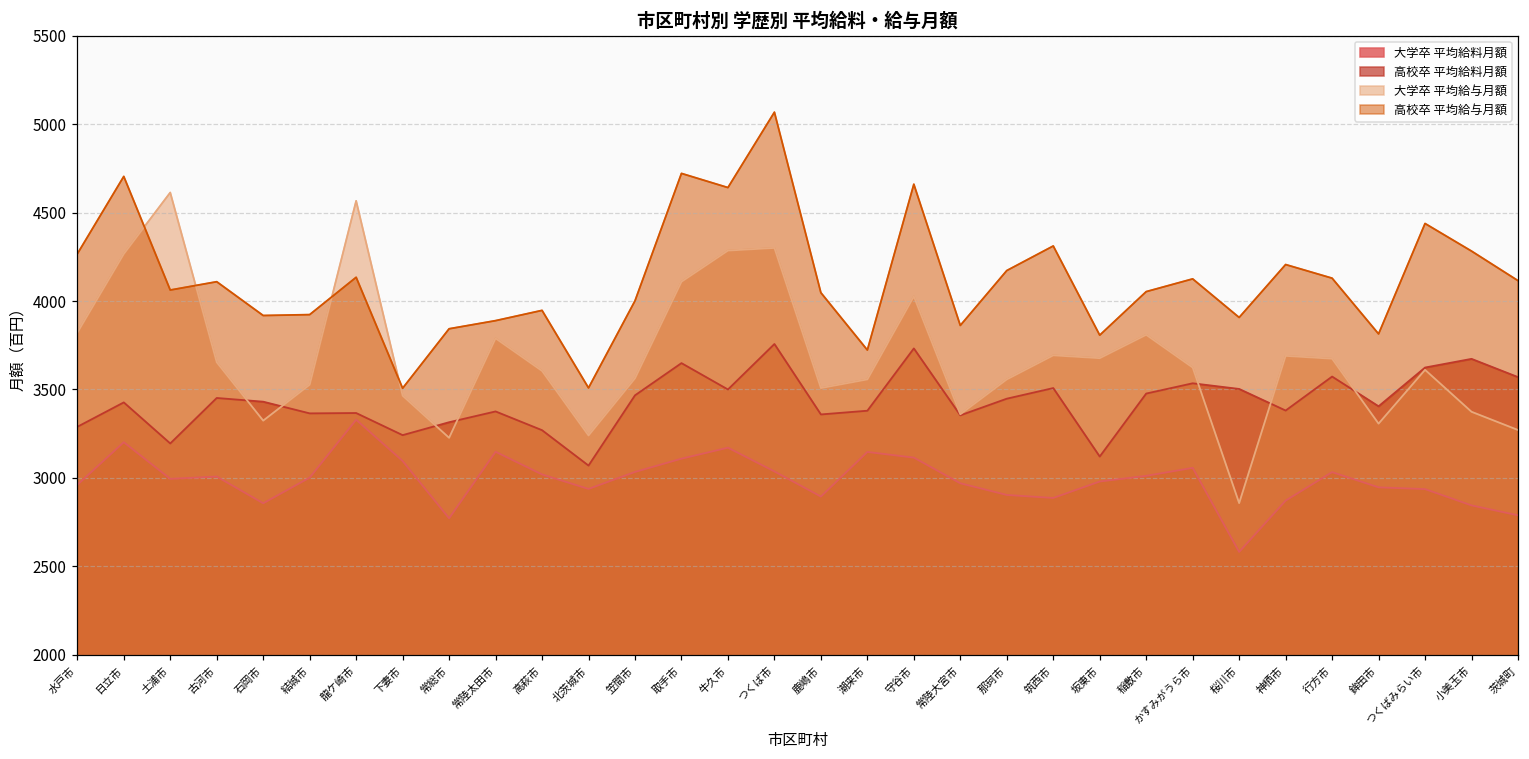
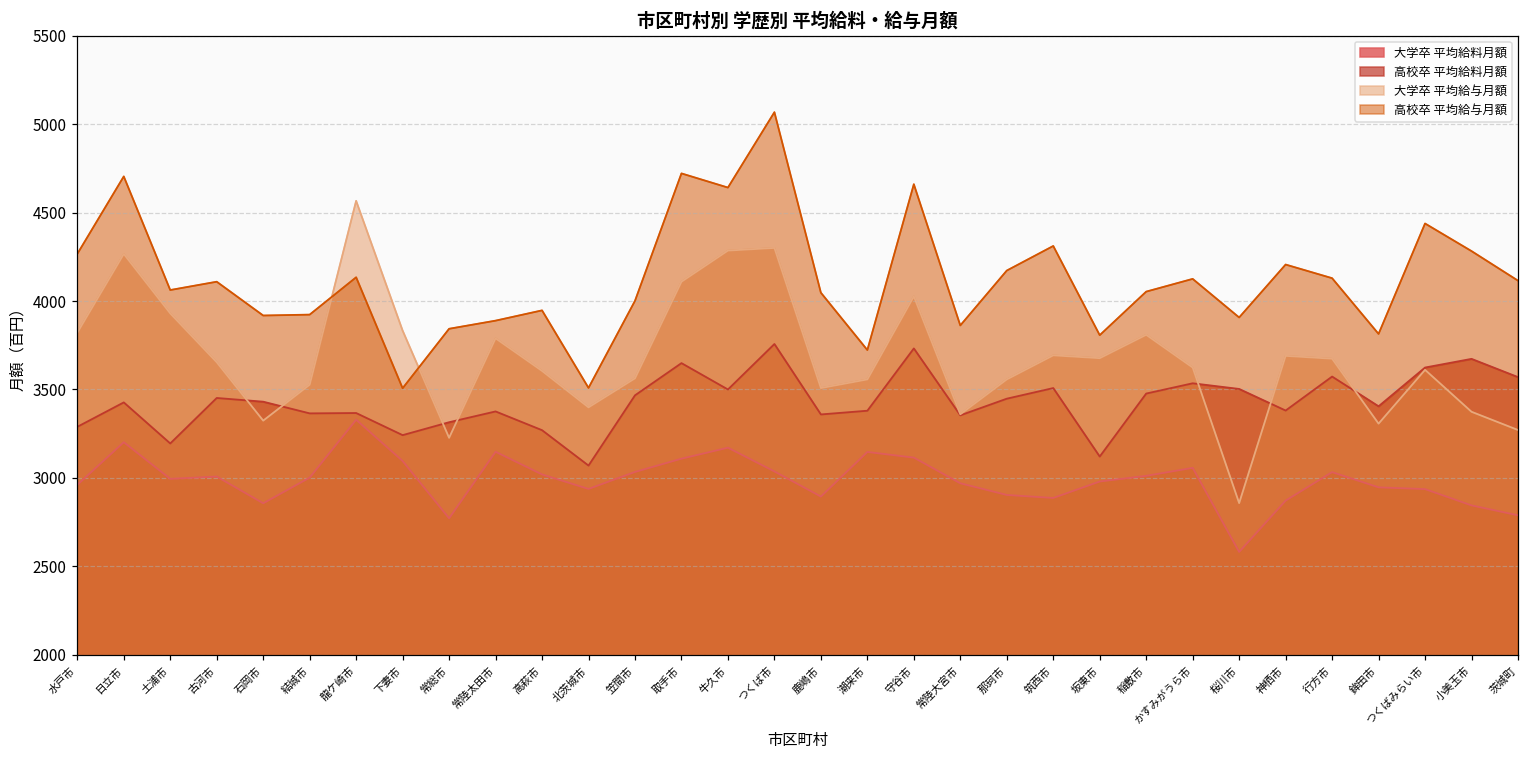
大学卒 平均給与月額, 土浦市: 4610 -> 3930
大学卒 平均給与月額, 下妻市: 3470 -> 3830
大学卒 平均給与月額, 北茨城市: 3240 -> 3400
